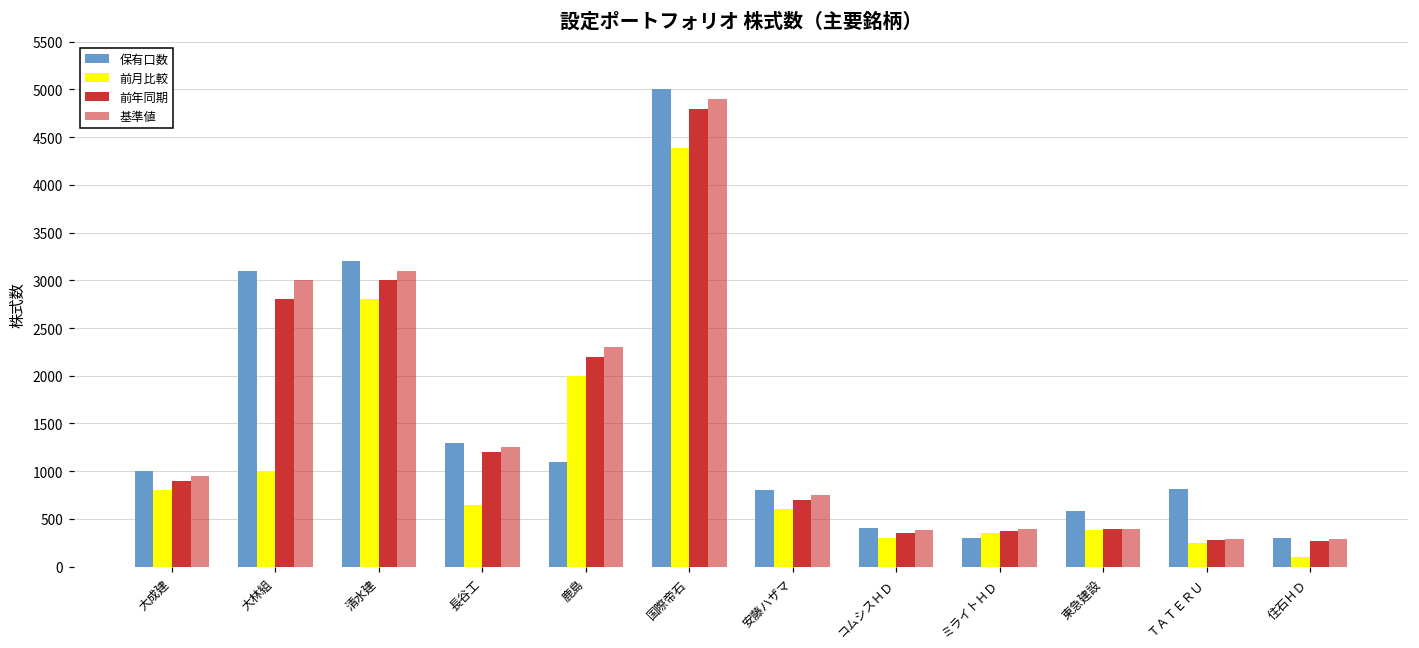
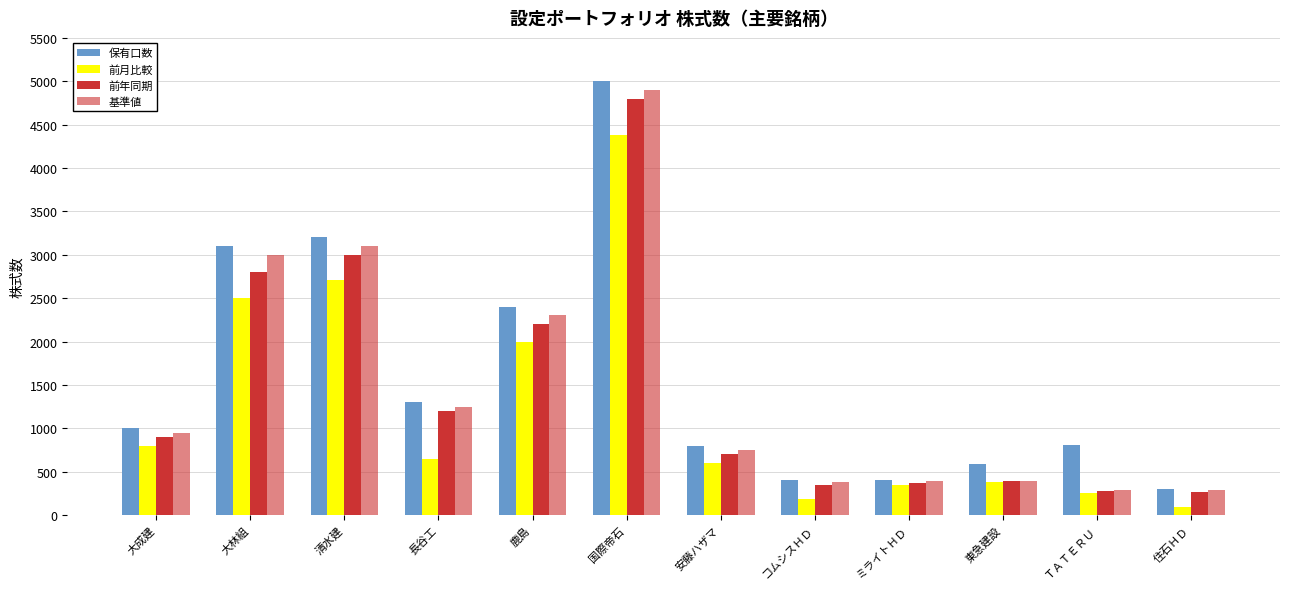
前月比較, 大林組: 1000 -> 2500
前月比較, 清水建: 2800 -> 2700
保有口数, 鹿島: 1100 -> 2400
前月比較, コムシスＨＤ: 300 -> 200
保有口数, ミライトＨＤ: 300 -> 400
